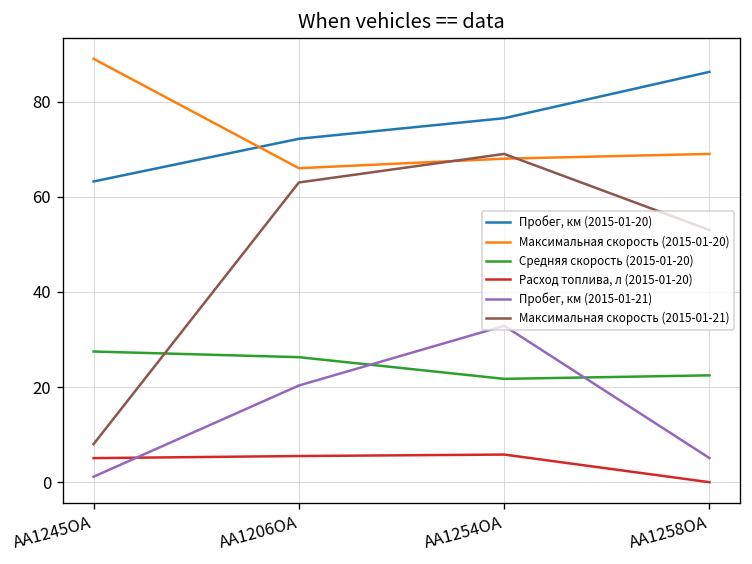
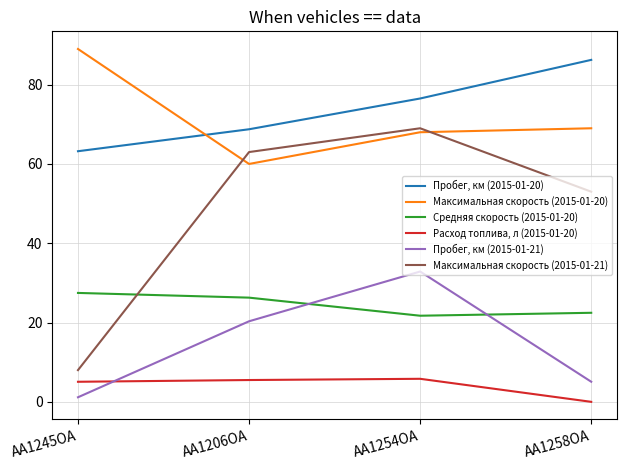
Пробег, км (2015-01-20), AA1206OA: 72 -> 69
Максимальная скорость (2015-01-20), AA1206OA: 66 -> 60
